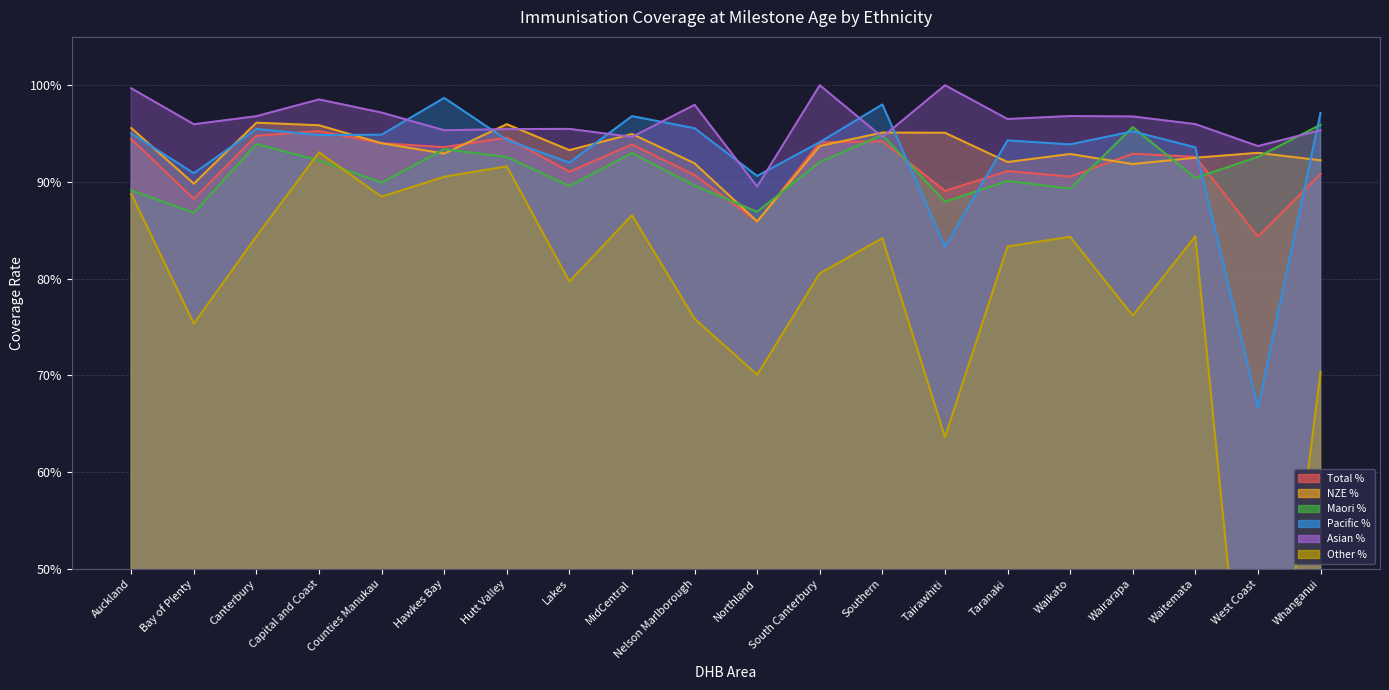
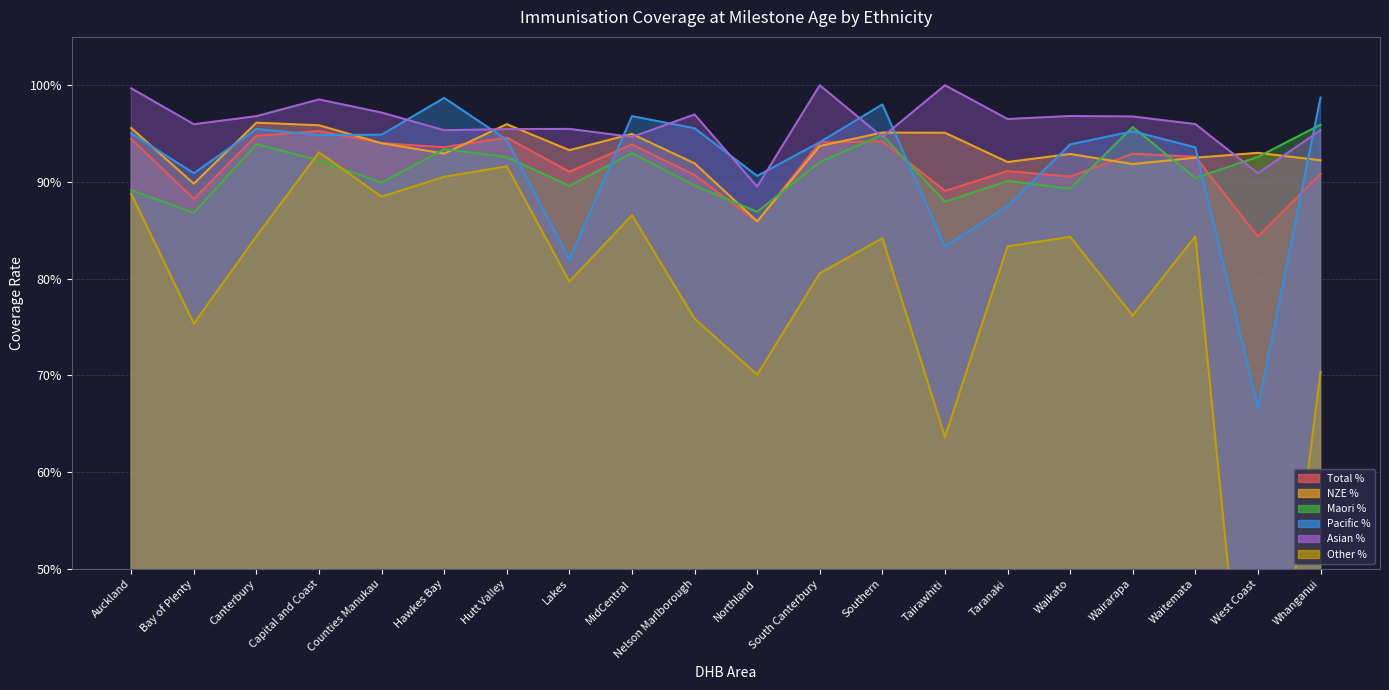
Pacific %, Lakes: 92% -> 82%
Asian %, Nelson Marlborough: 98% -> 97%
Pacific %, Taranaki: 94% -> 88%
Asian %, West Coast: 94% -> 91%
Pacific %, Whanganui: 97% -> 99%
